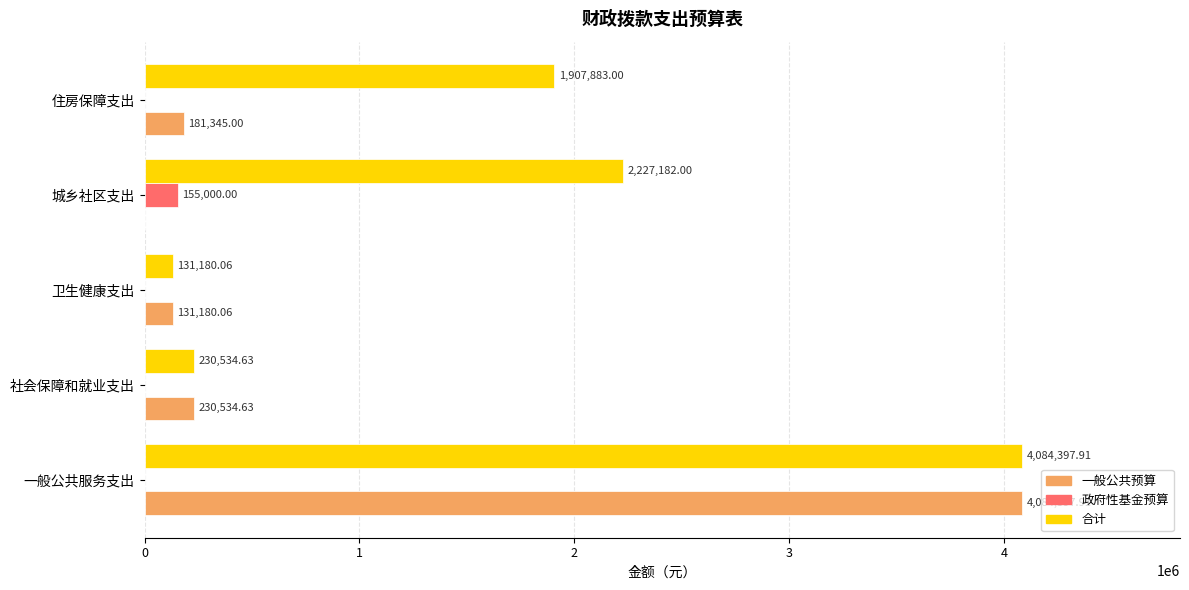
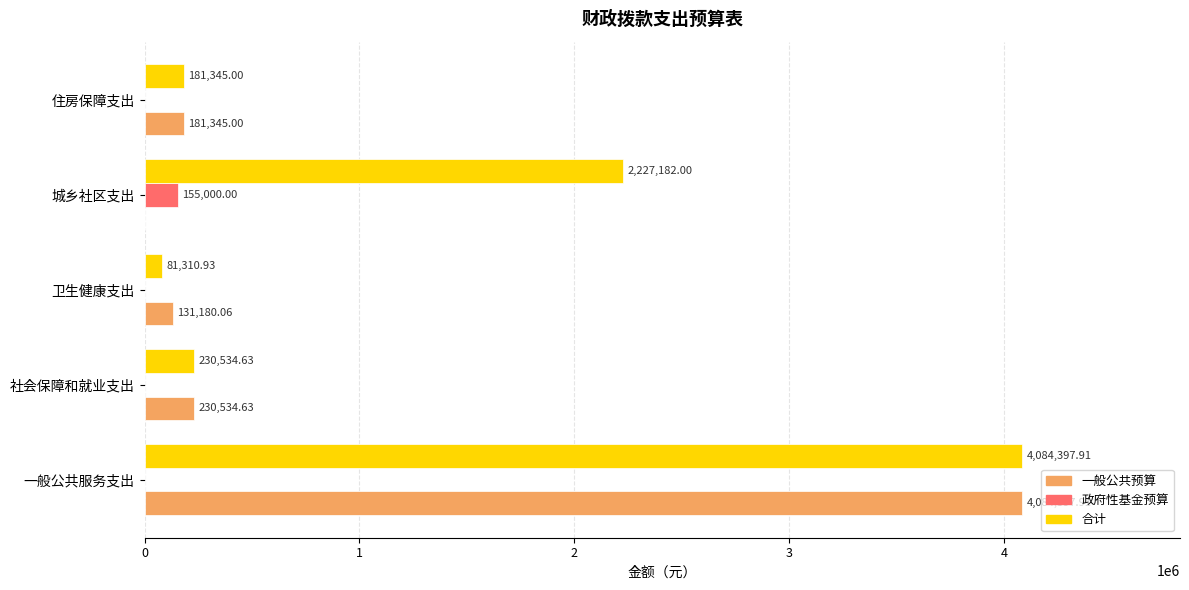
合计, 住房保障支出: 1,907,883.00 -> 181,345.00
合计, 卫生健康支出: 131,180.06 -> 81,310.93
